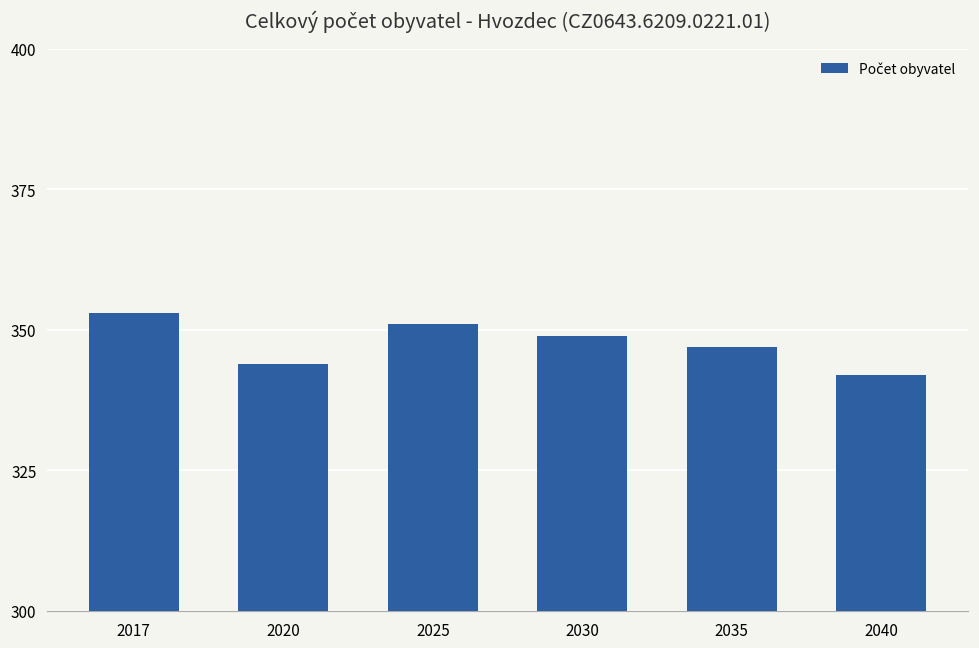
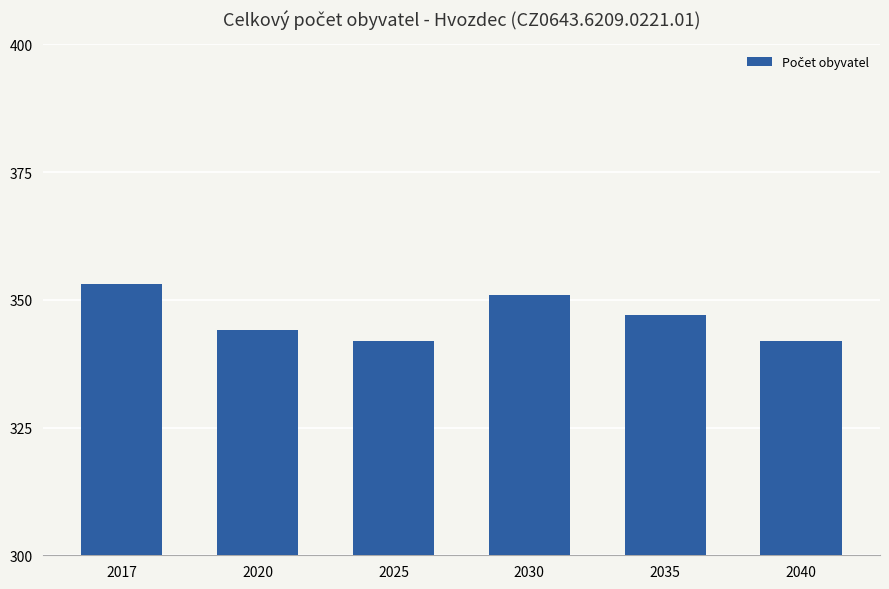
2025: 351 -> 342
2030: 349 -> 351
